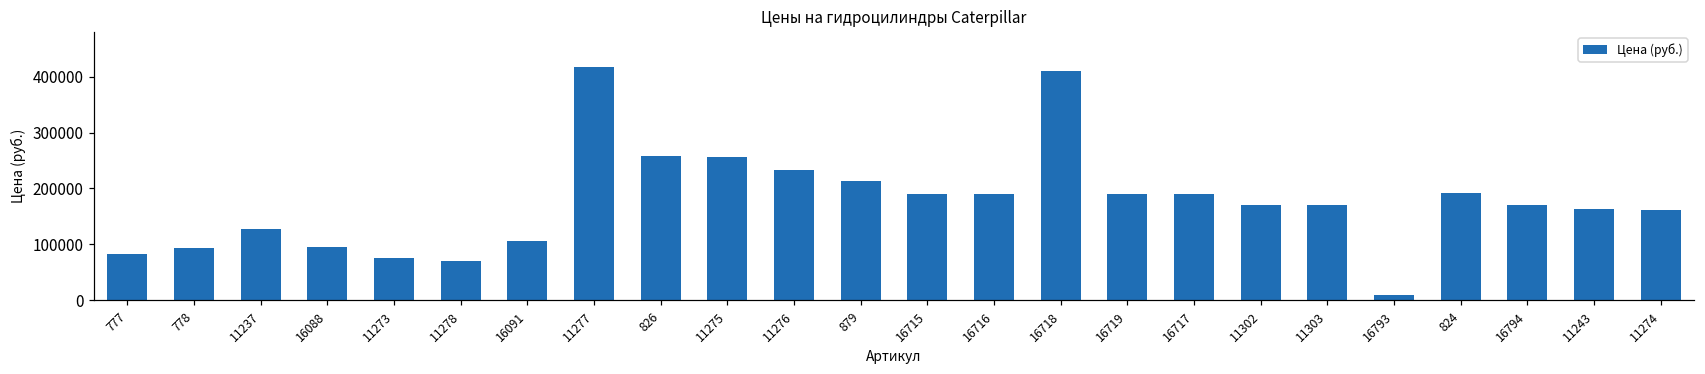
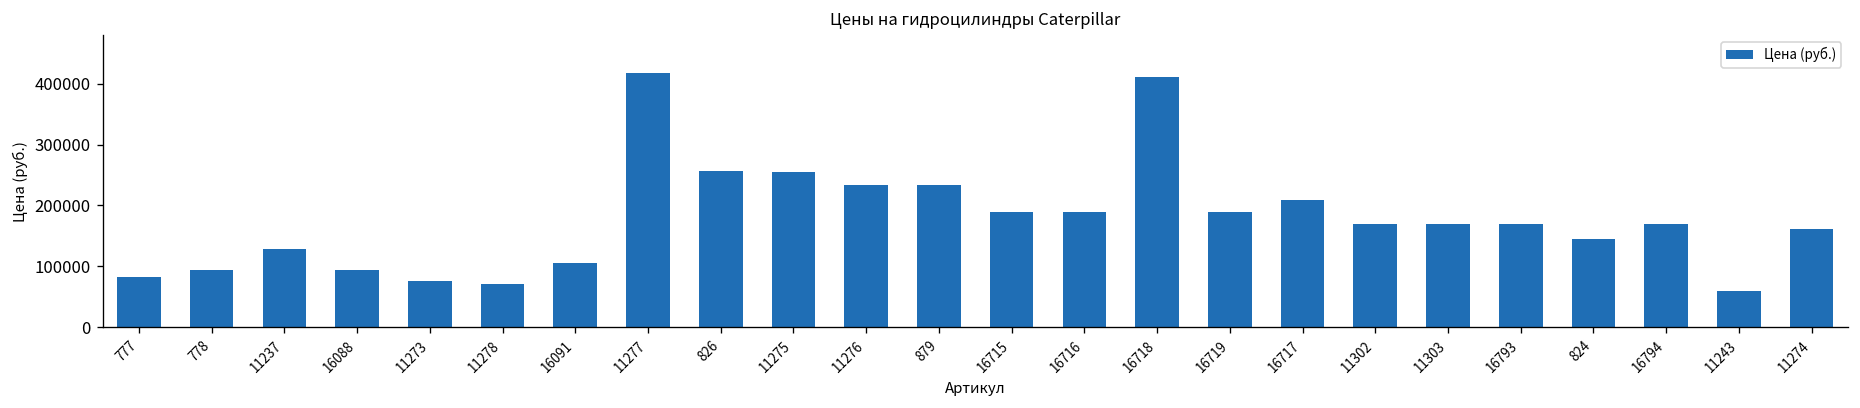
879: 210000 -> 230000
16717: 190000 -> 210000
16793: 10000 -> 170000
824: 190000 -> 150000
11243: 160000 -> 60000
